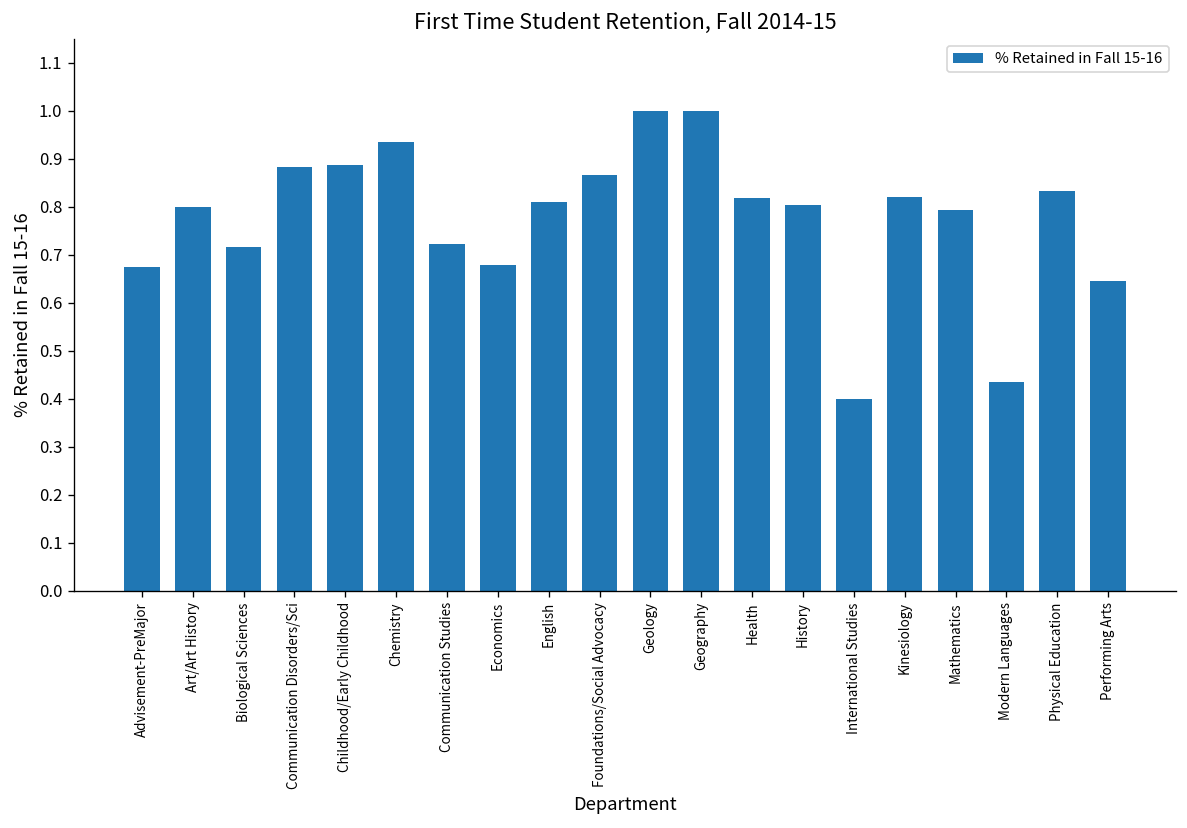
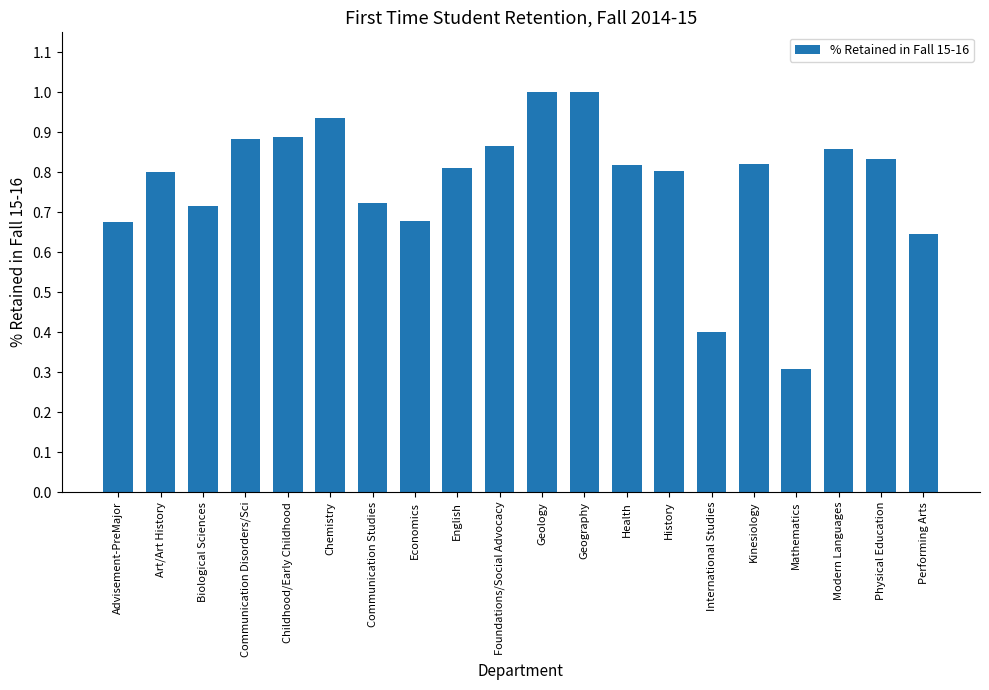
Mathematics: 0.79 -> 0.31
Modern Languages: 0.43 -> 0.86
